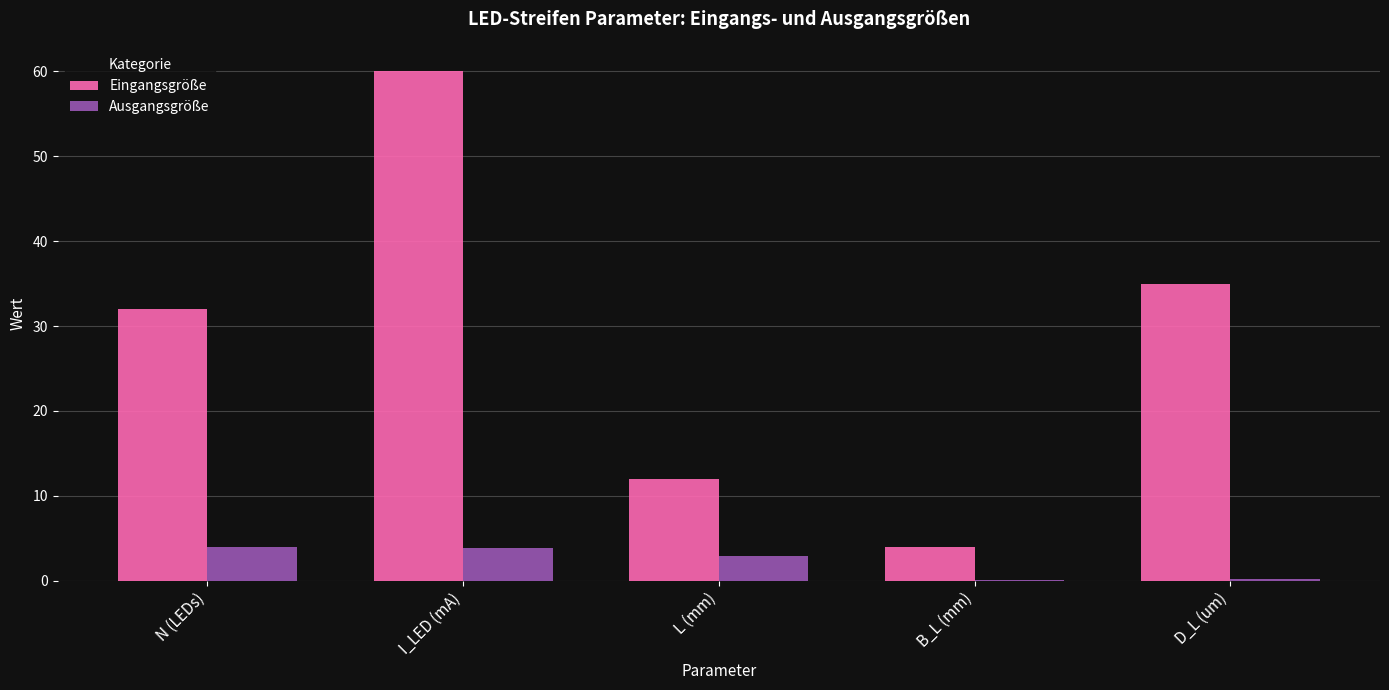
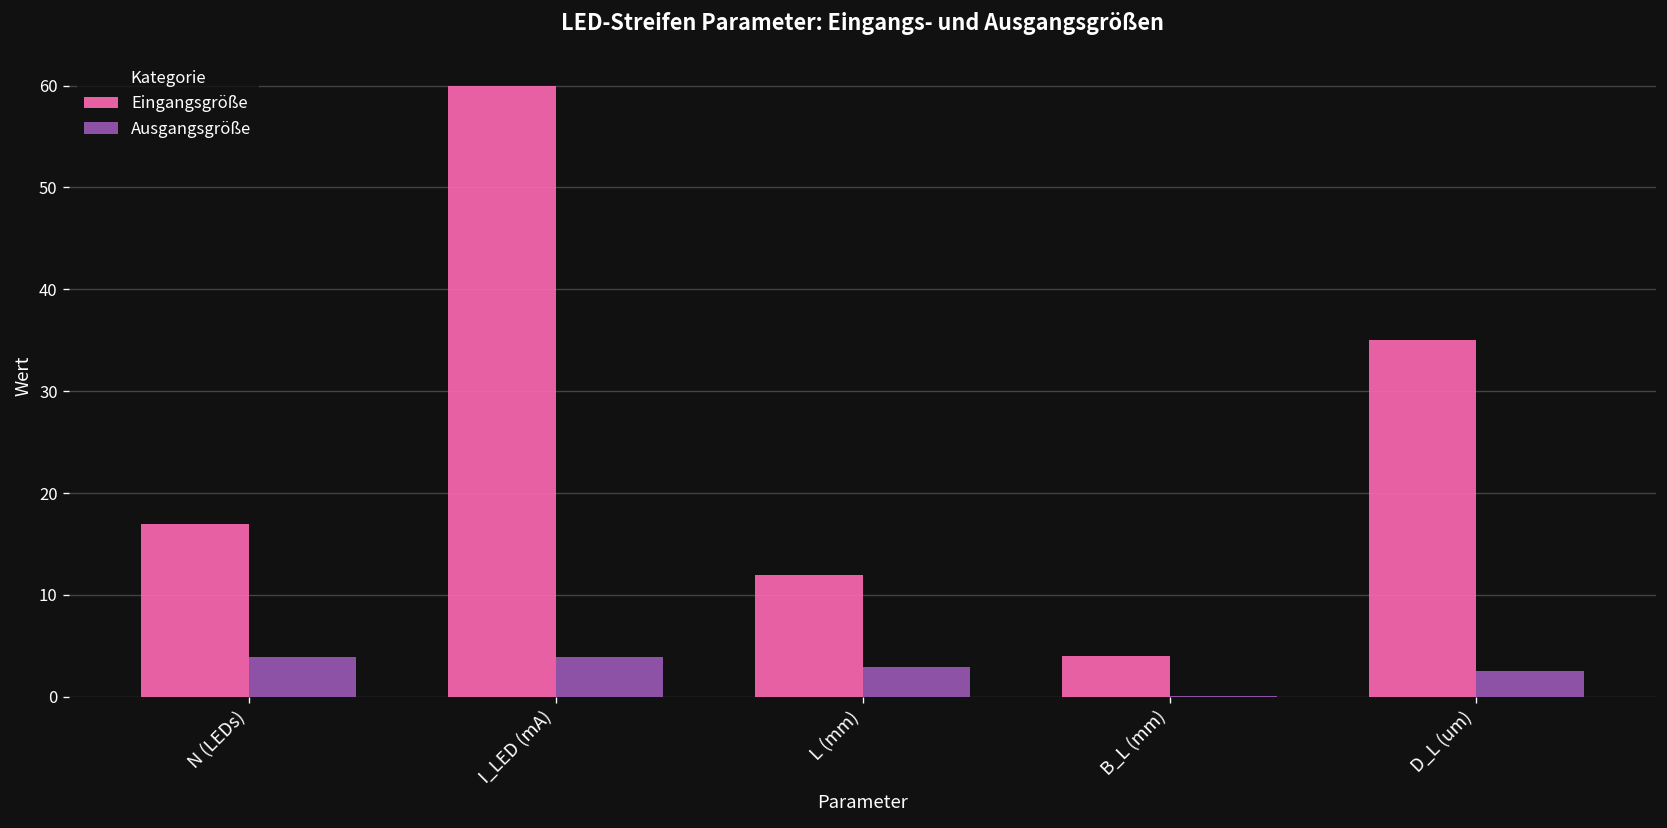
Eingangsgröße, N (LEDs): 32 -> 17
Ausgangsgröße, D_L (um): 0 -> 3
